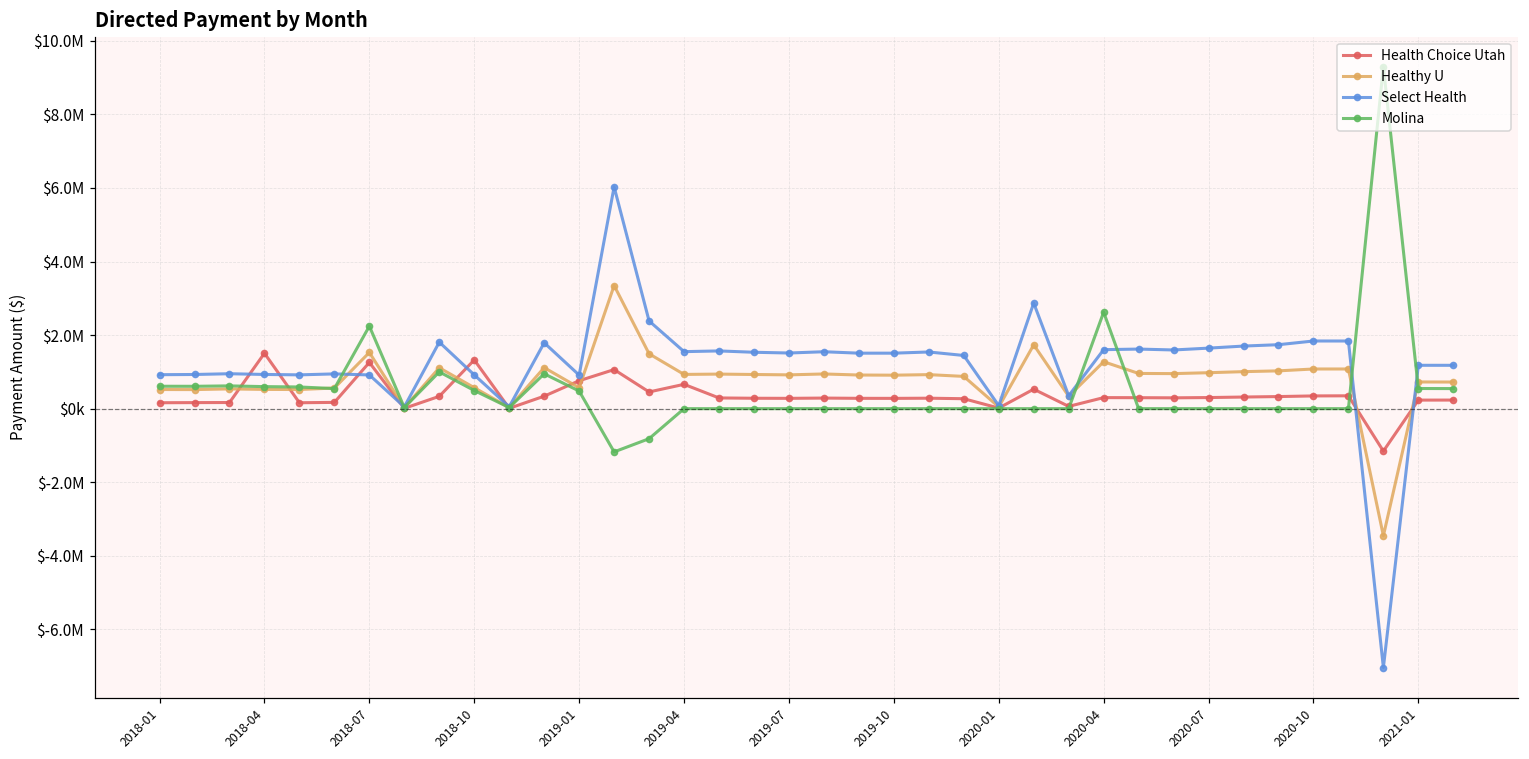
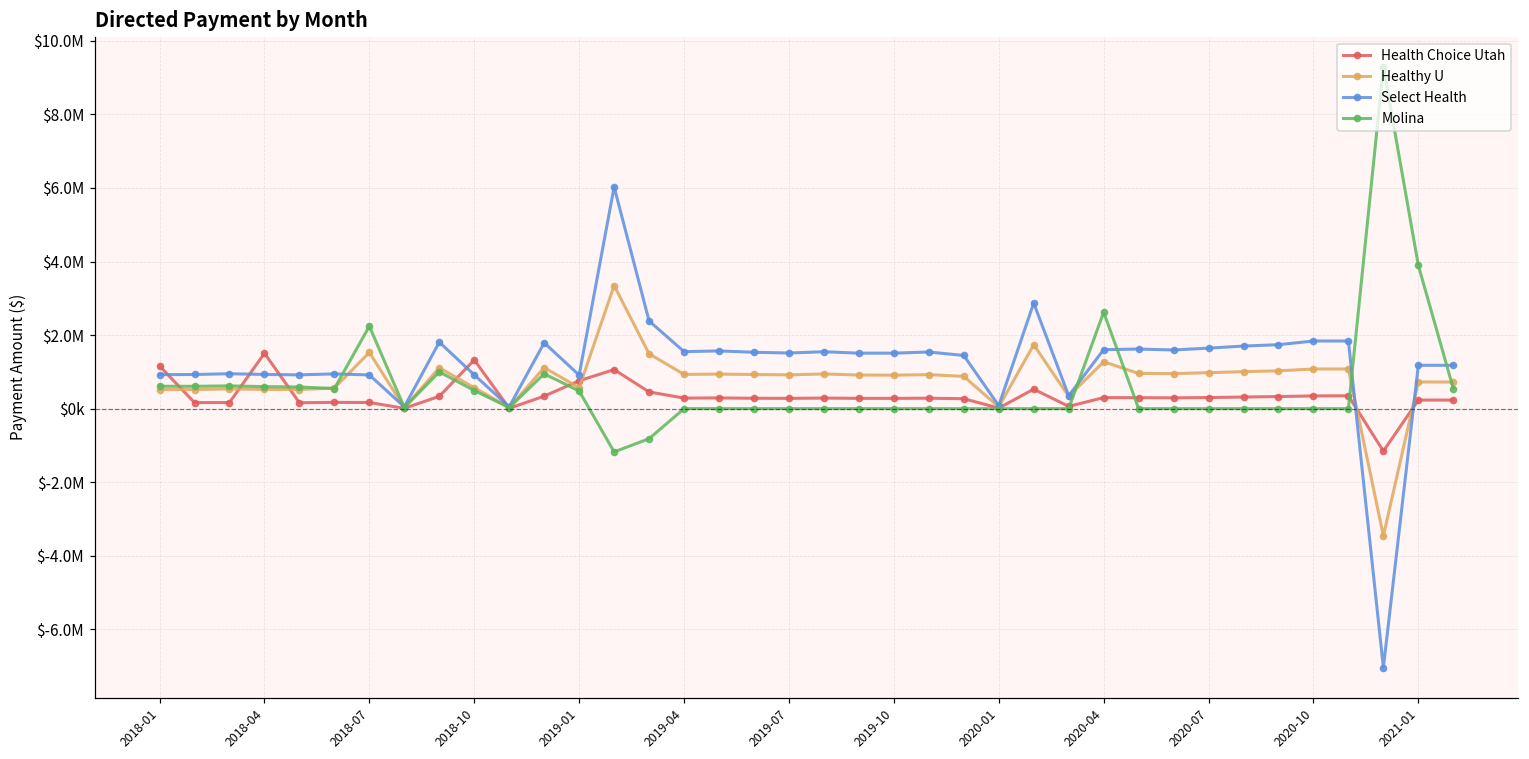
Health Choice Utah, 2018-01: $200000 -> $1200000
Health Choice Utah, 2018-07: $1300000 -> $200000
Health Choice Utah, 2019-04: $700000 -> $300000
Molina, 2021-01: $500000 -> $3900000
